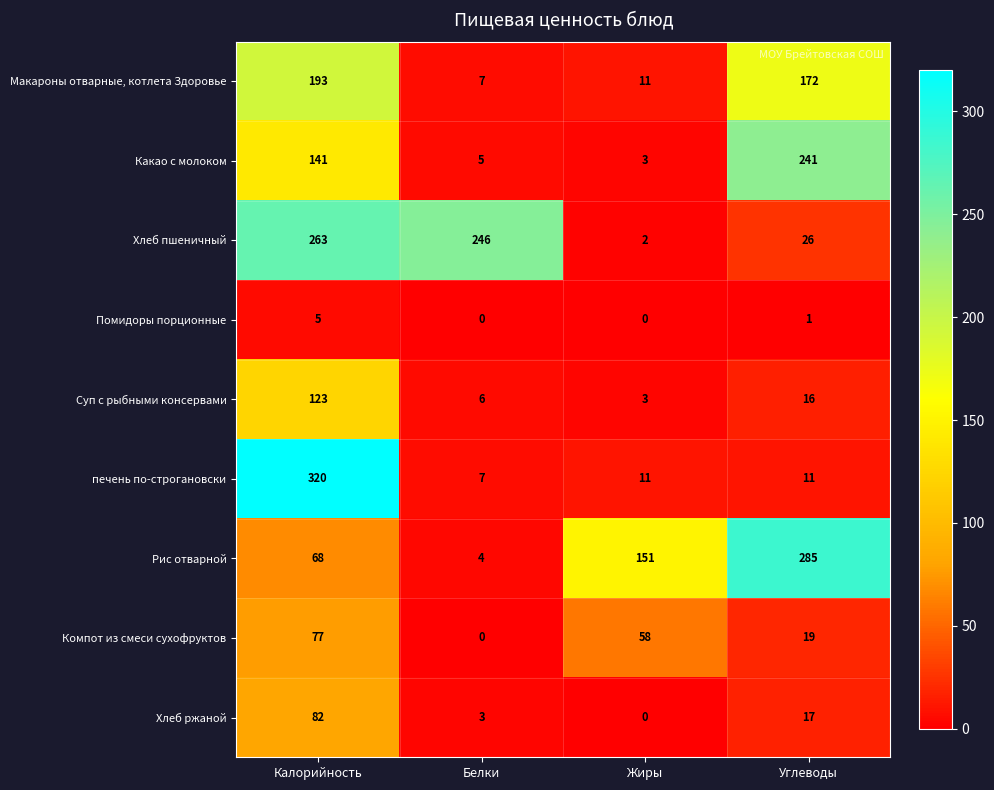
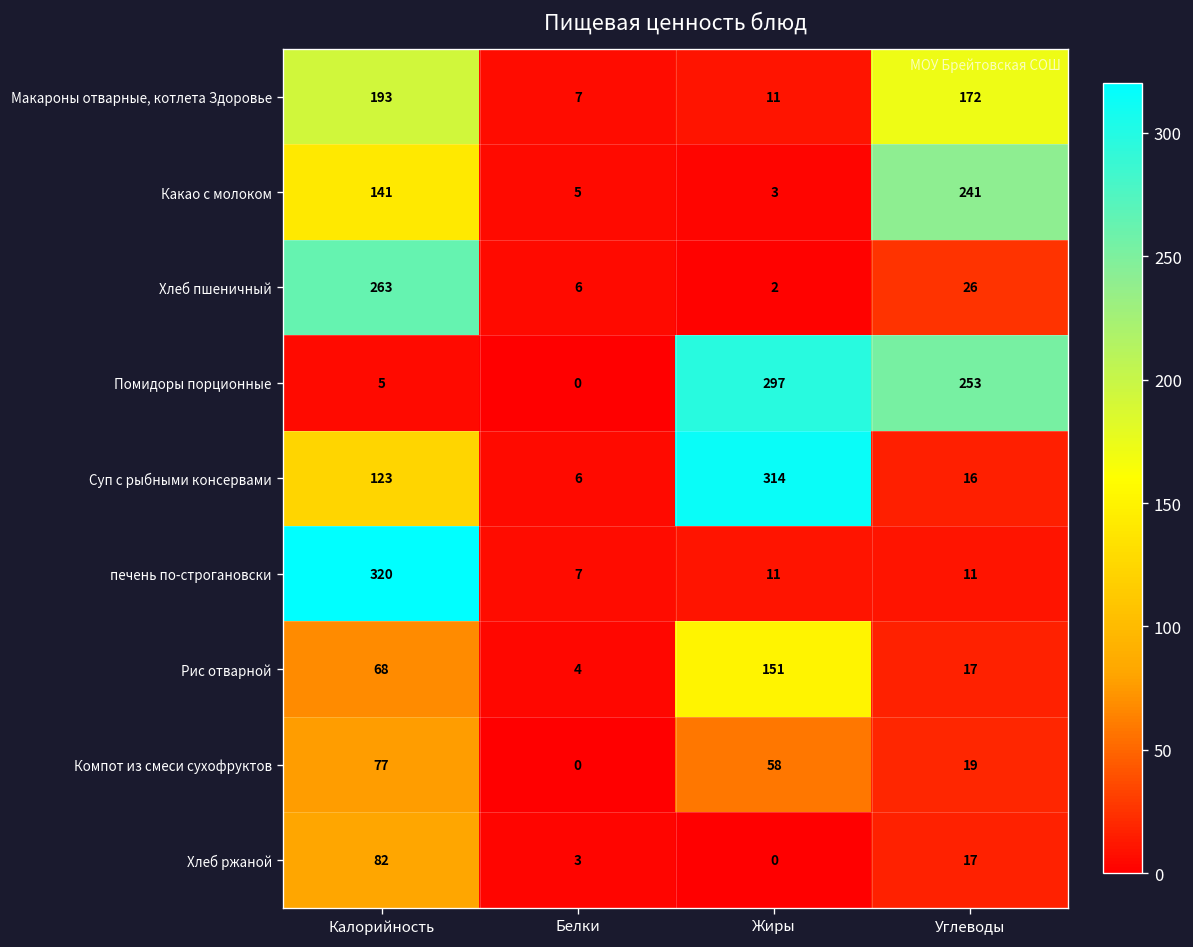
Хлеб пшеничный, Белки: 246 -> 6
Помидоры порционные, Жиры: 0 -> 297
Помидоры порционные, Углеводы: 1 -> 253
Суп с рыбными консервами, Жиры: 3 -> 314
Рис отварной, Углеводы: 285 -> 17
